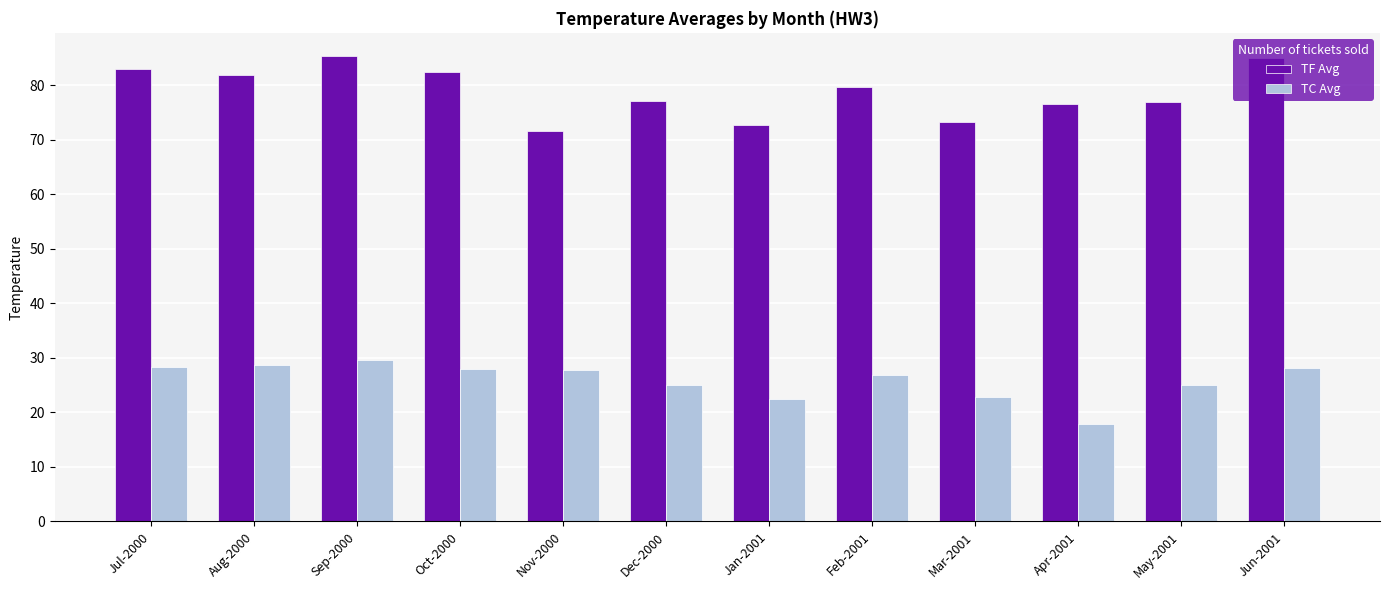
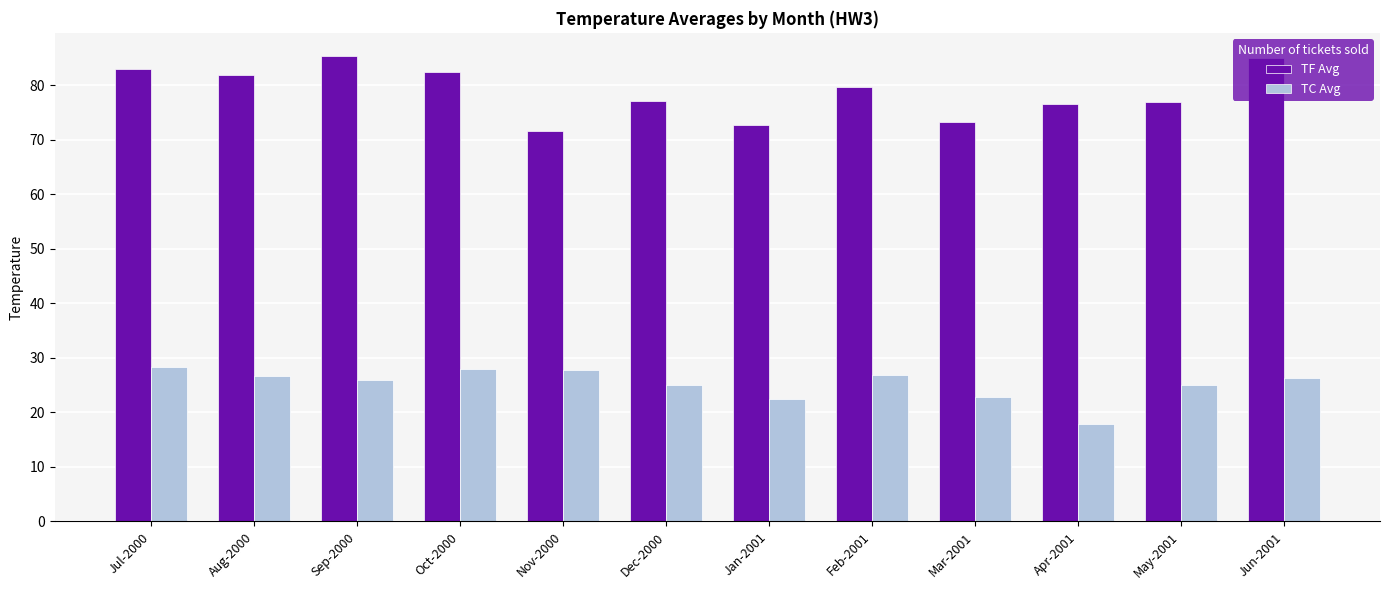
TC Avg, Aug-2000: 29 -> 27
TC Avg, Sep-2000: 30 -> 26
TC Avg, Jun-2001: 28 -> 26
